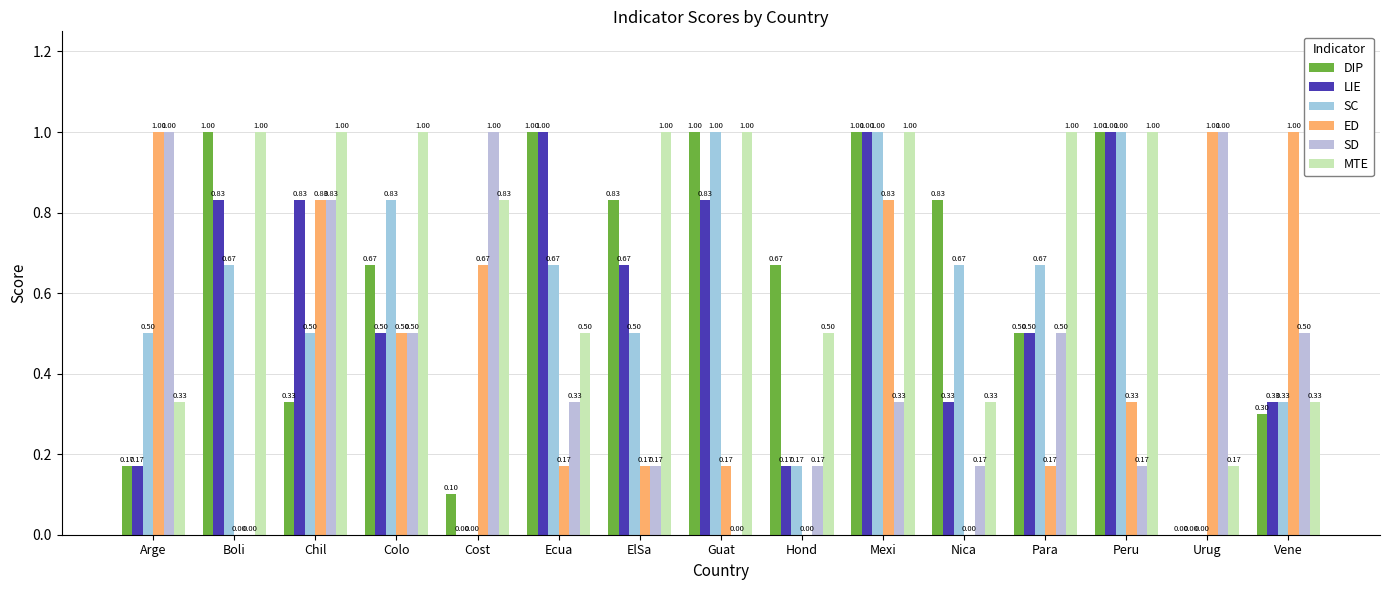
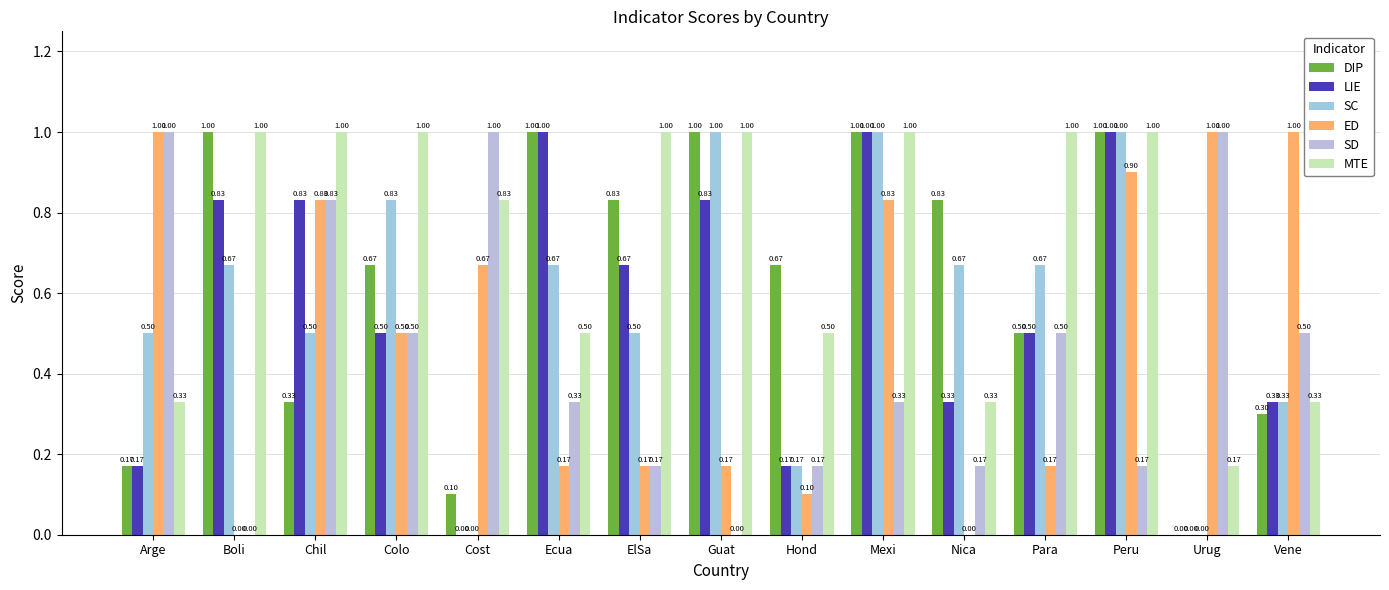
ED, Hond: 0.00 -> 0.10
ED, Peru: 0.33 -> 0.90
